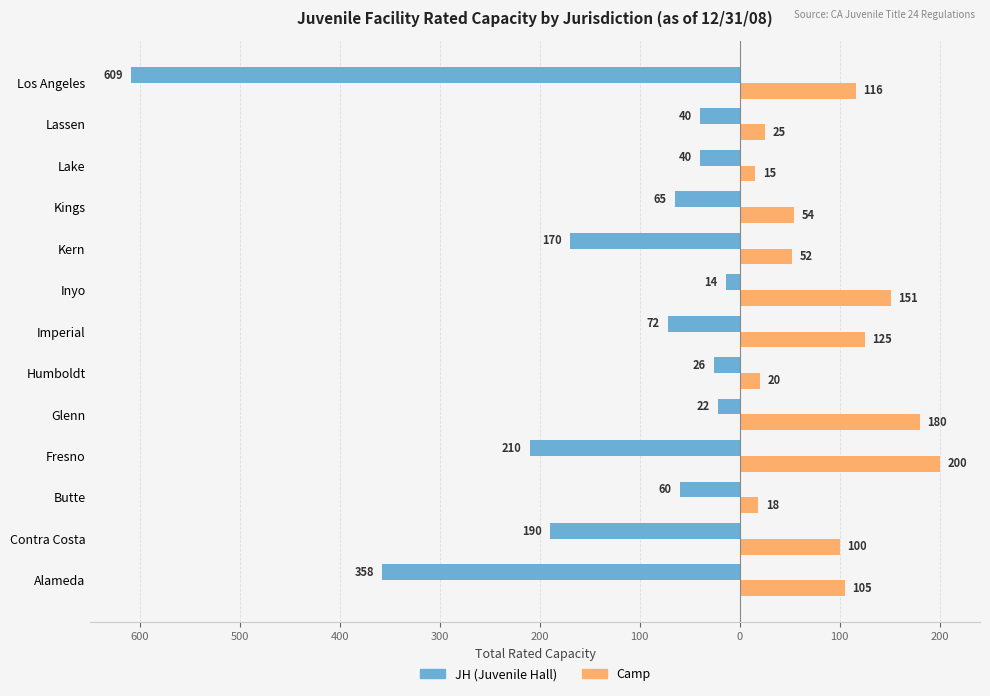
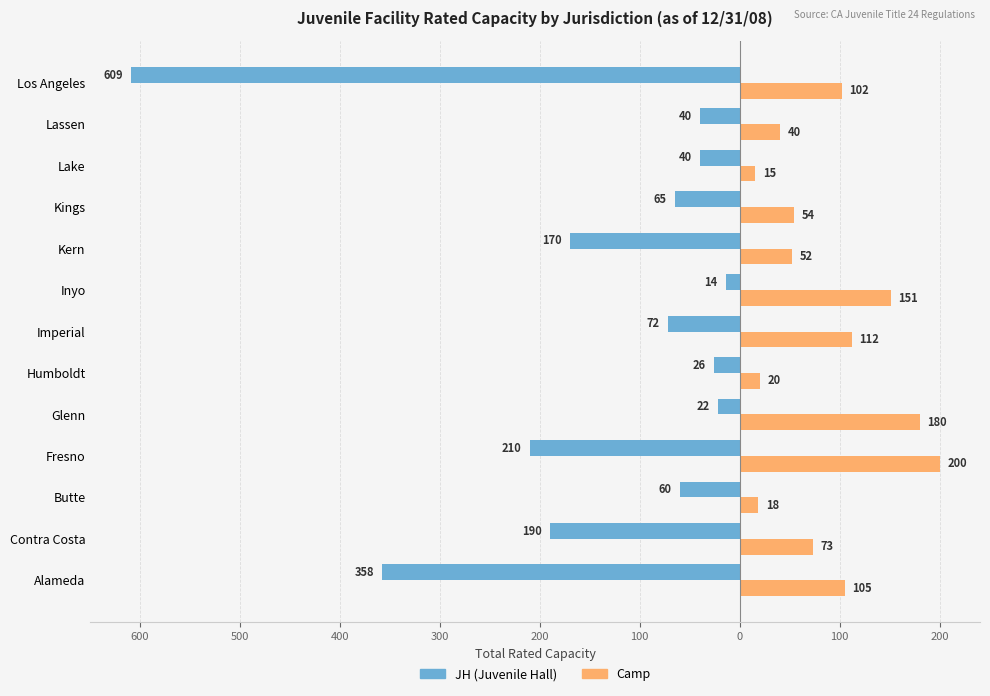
Camp, Los Angeles: 116 -> 102
Camp, Lassen: 25 -> 40
Camp, Imperial: 125 -> 112
Camp, Contra Costa: 100 -> 73
